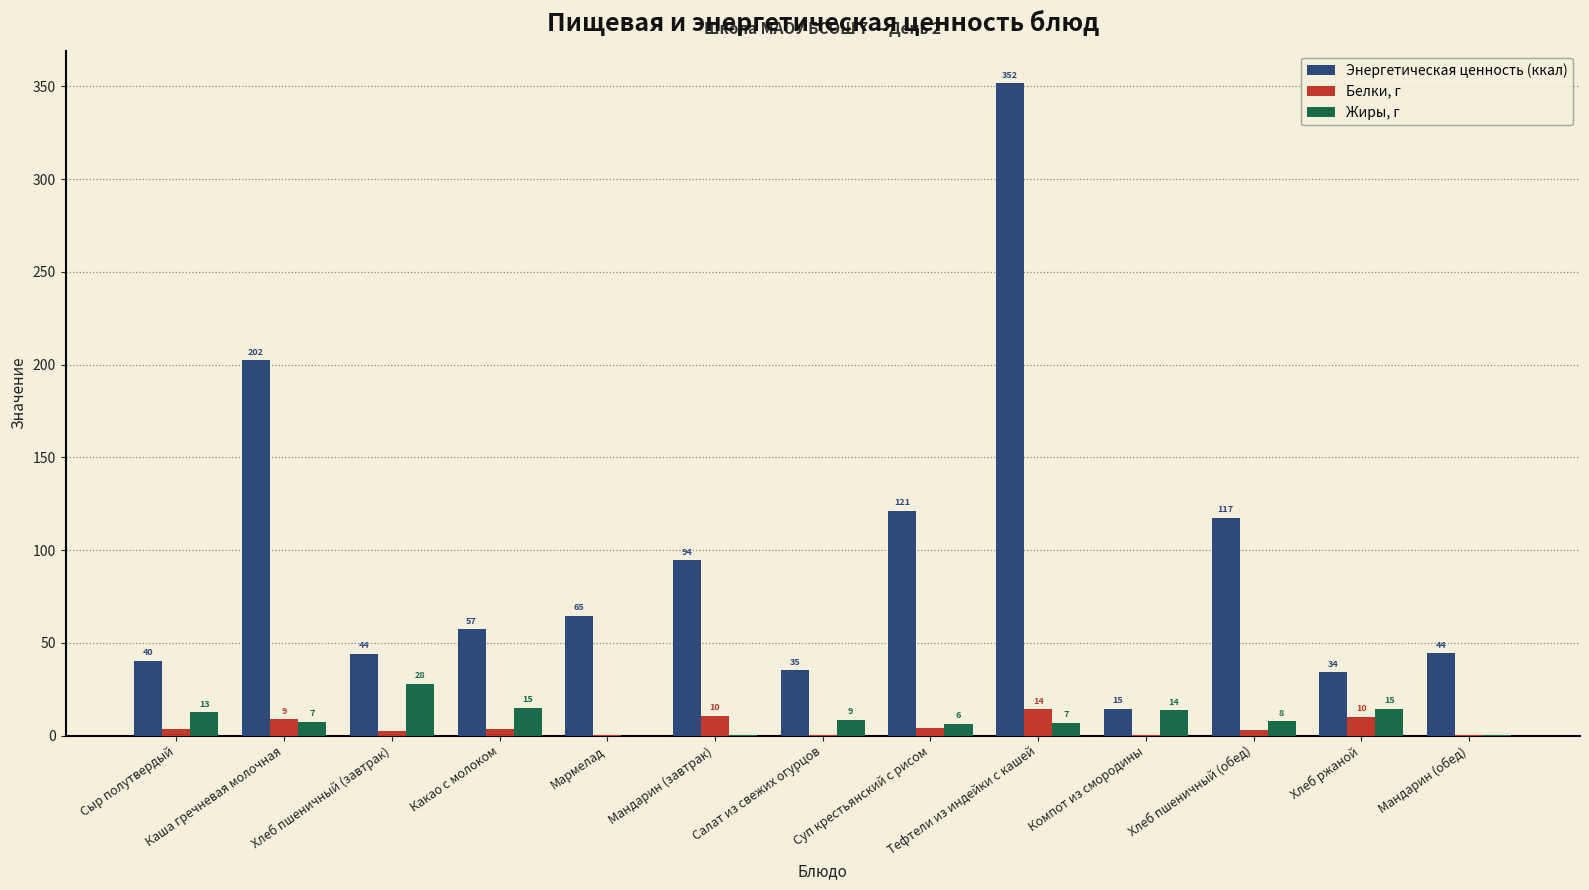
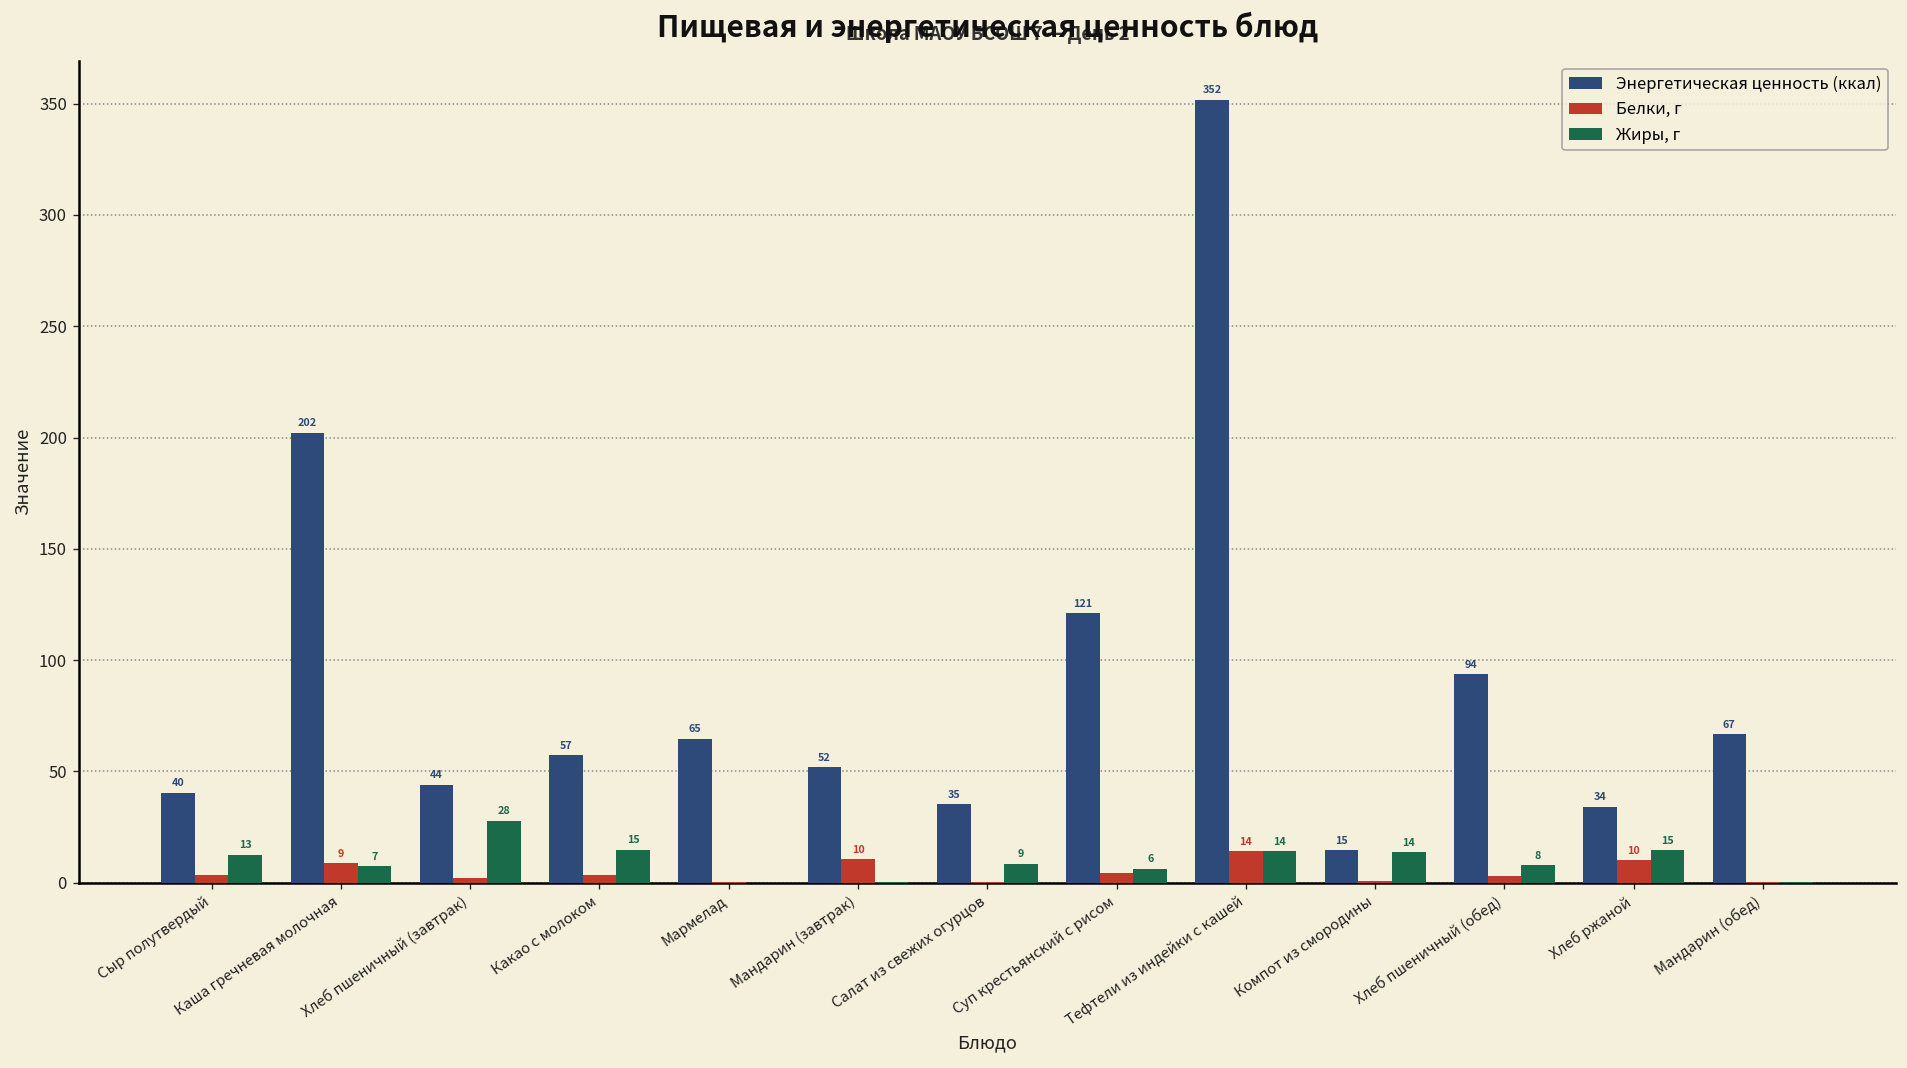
Энергетическая ценность (ккал), Мандарин (завтрак): 94 -> 52
Жиры, г, Тефтели из индейки с кашей: 7 -> 14
Энергетическая ценность (ккал), Хлеб пшеничный (обед): 117 -> 94
Энергетическая ценность (ккал), Мандарин (обед): 44 -> 67
